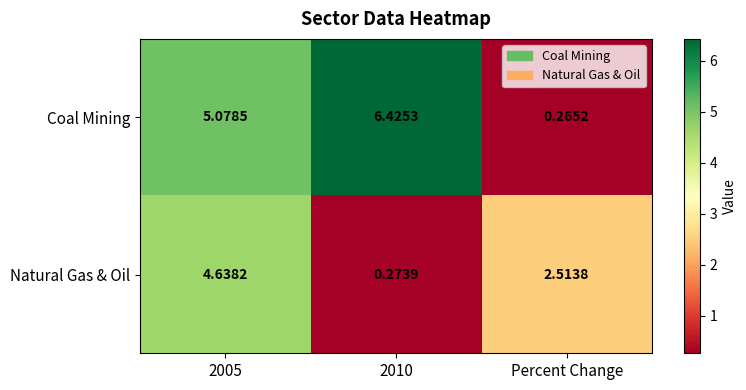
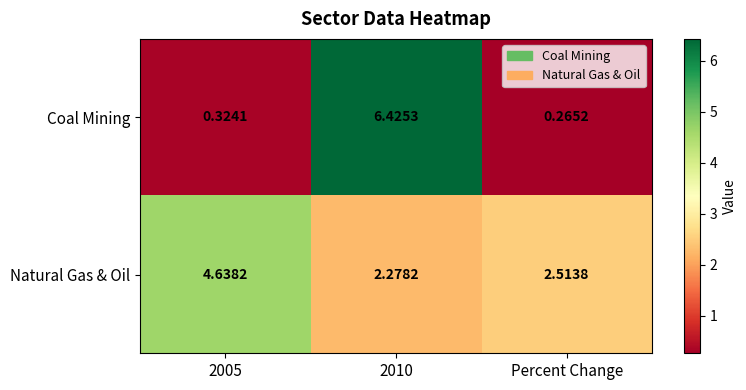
Coal Mining, 2005: 5.0785 -> 0.3241
Natural Gas & Oil, 2010: 0.2739 -> 2.2782
